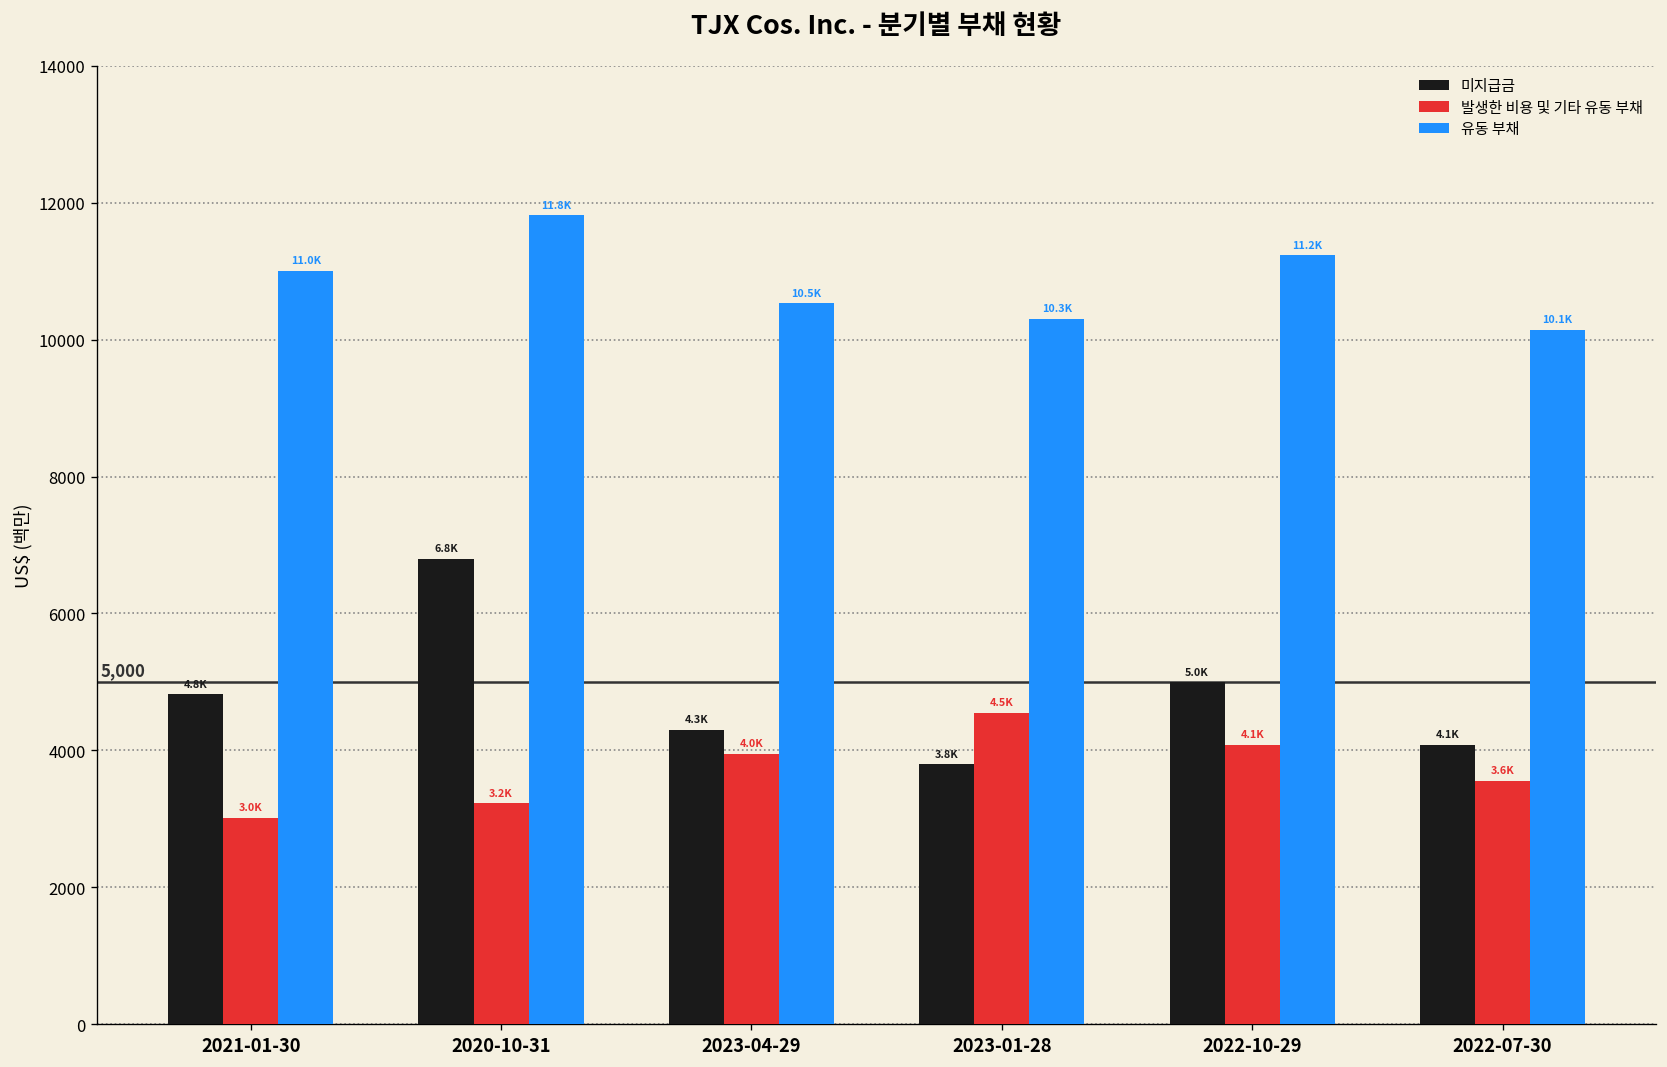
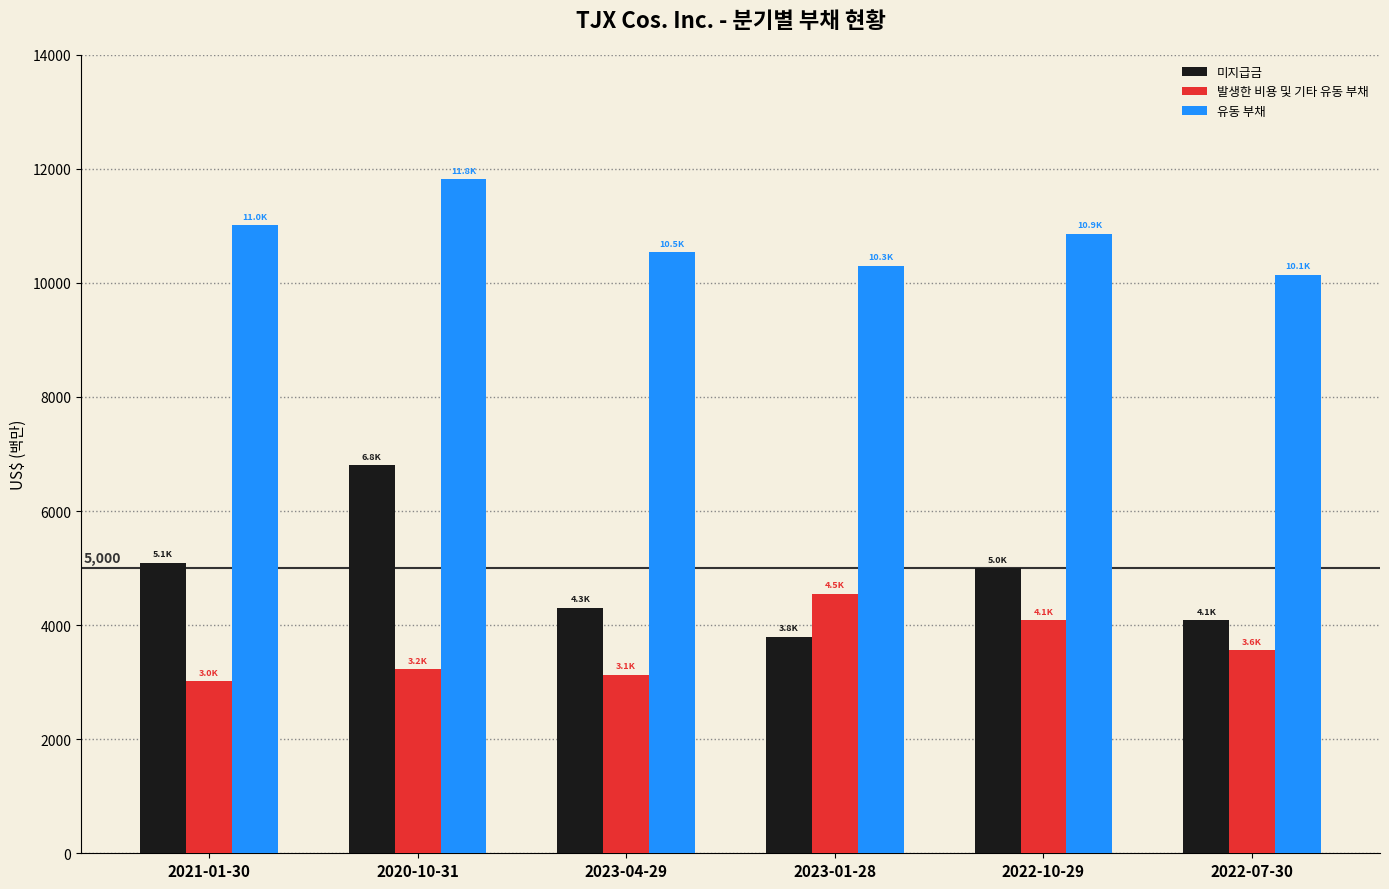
미지급금, 2021-01-30: 4.8K -> 5.1K
발생한 비용 및 기타 유동 부채, 2023-04-29: 4.0K -> 3.1K
유동 부채, 2022-10-29: 11.2K -> 10.9K
